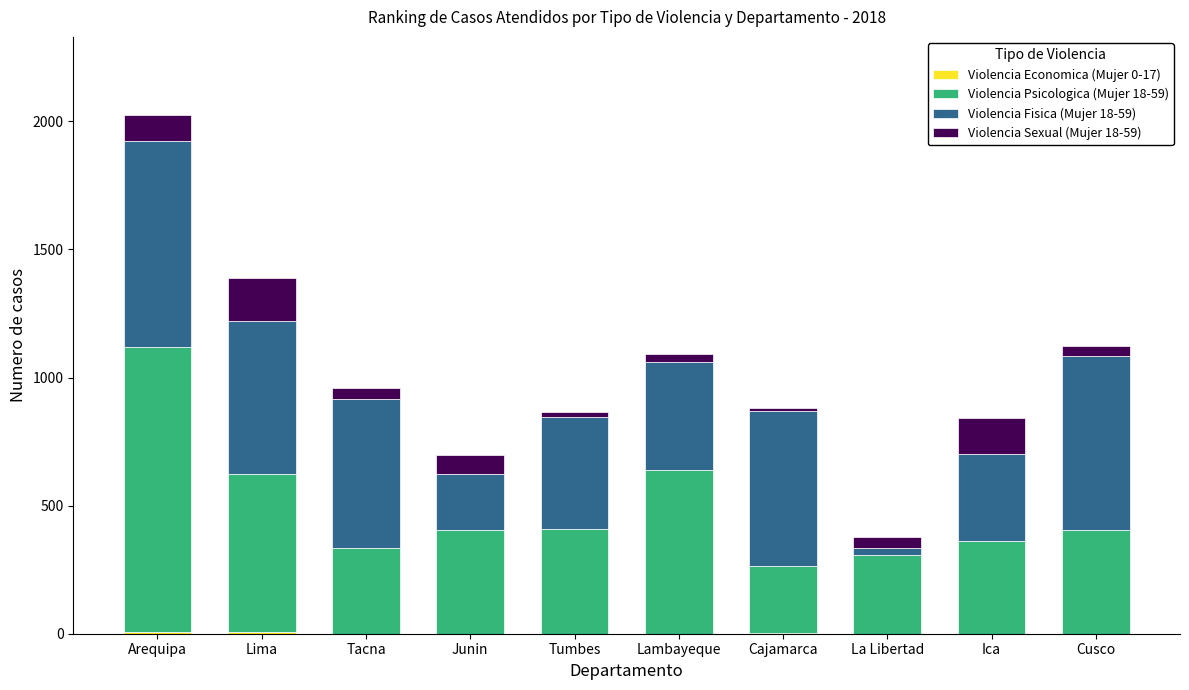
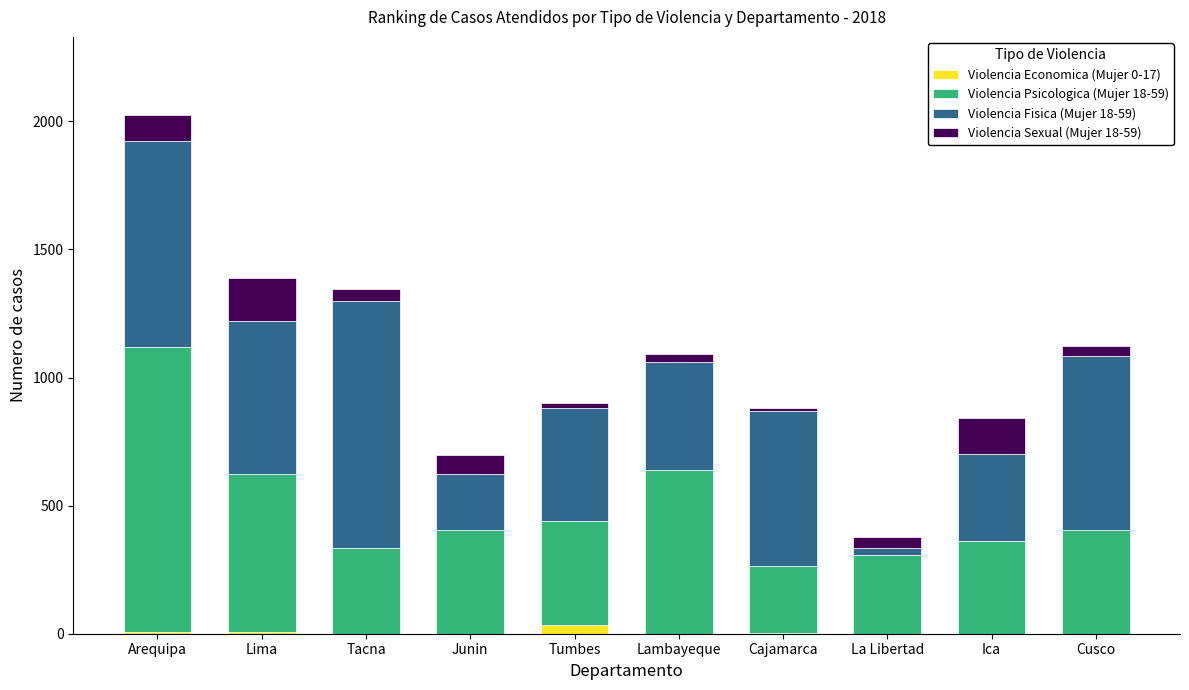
Violencia Fisica (Mujer 18-59), Tacna: 580 -> 970
Violencia Economica (Mujer 0-17), Tumbes: 0 -> 30
